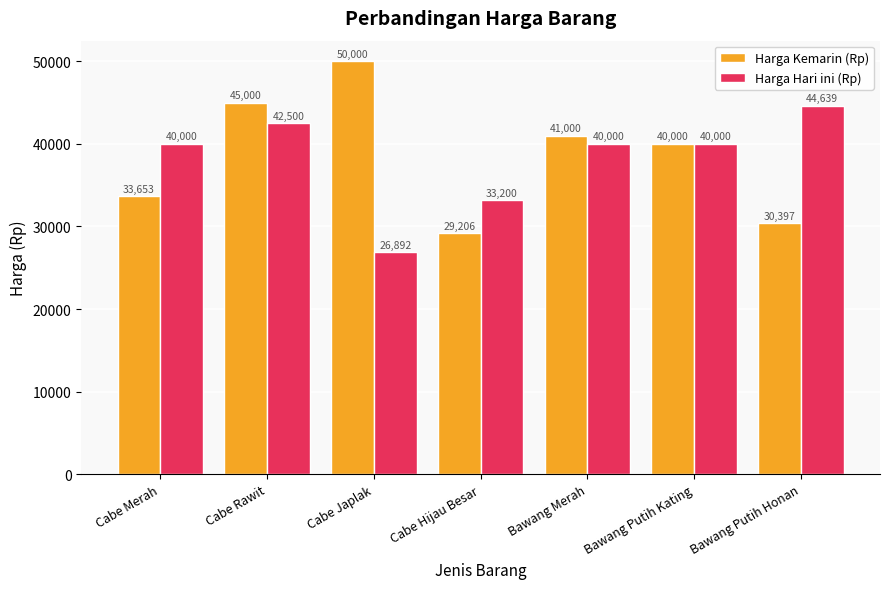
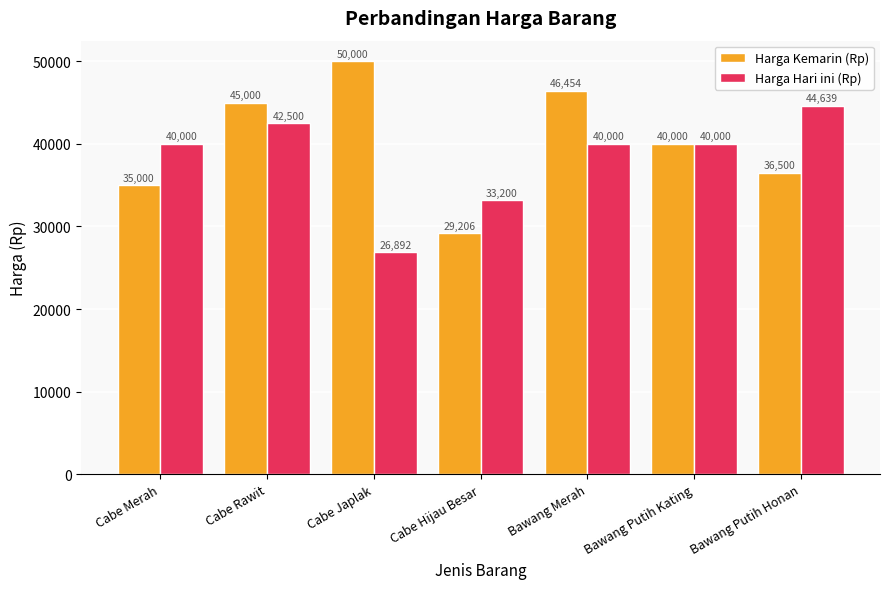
Harga Kemarin (Rp), Cabe Merah: 33,653 -> 35,000
Harga Kemarin (Rp), Bawang Merah: 41,000 -> 46,454
Harga Kemarin (Rp), Bawang Putih Honan: 30,397 -> 36,500
